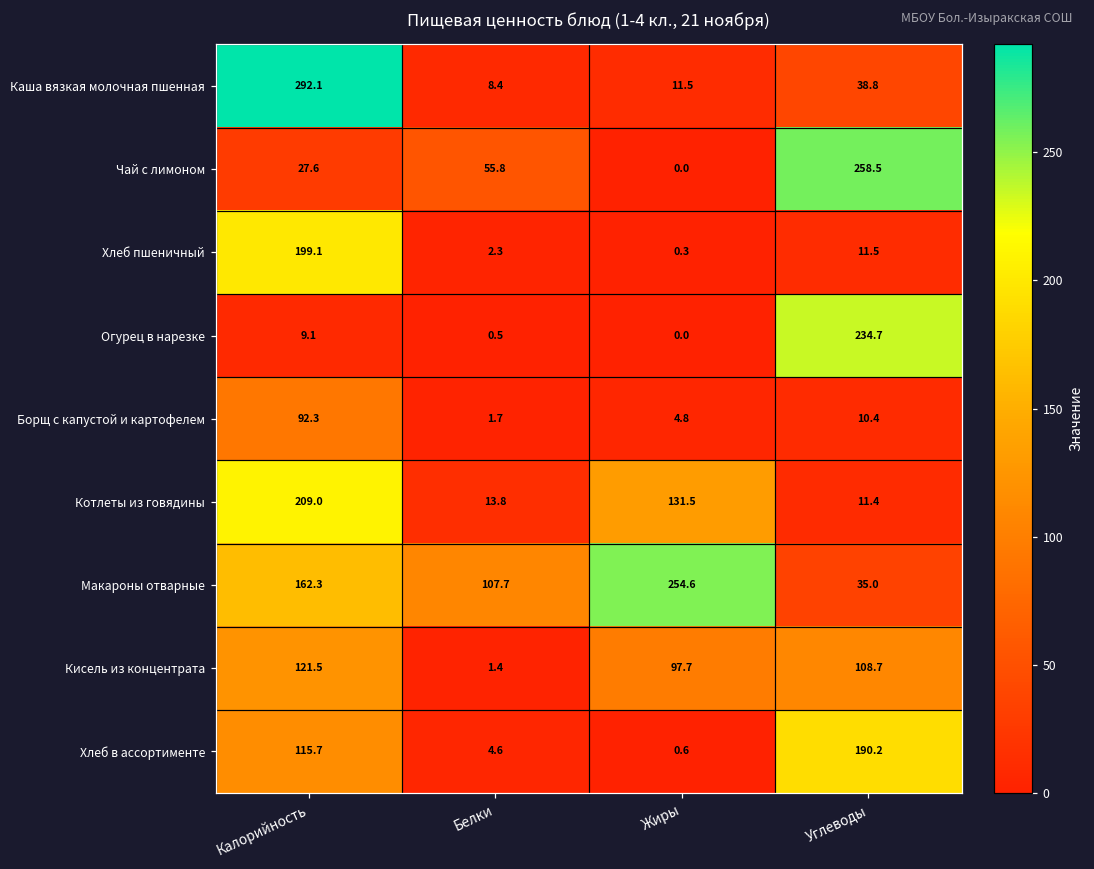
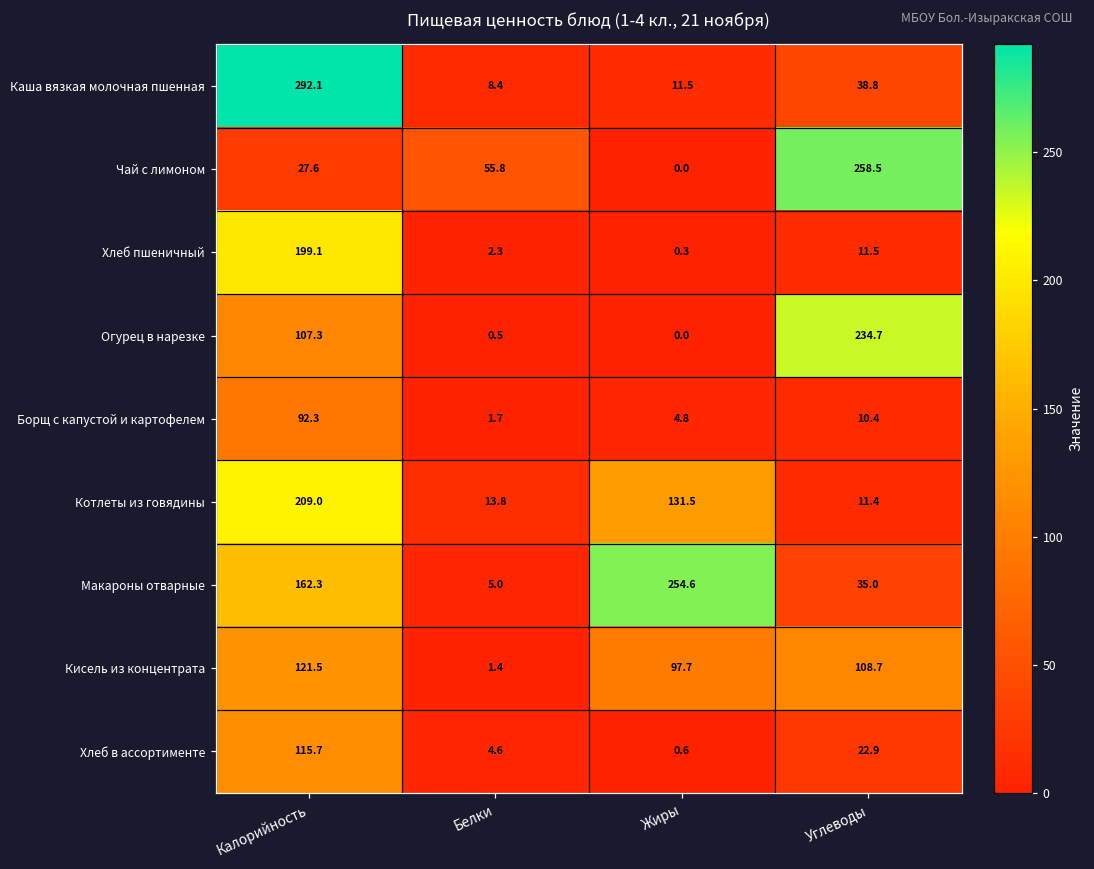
Огурец в нарезке, Калорийность: 9.1 -> 107.3
Макароны отварные, Белки: 107.7 -> 5.0
Хлеб в ассортименте, Углеводы: 190.2 -> 22.9
